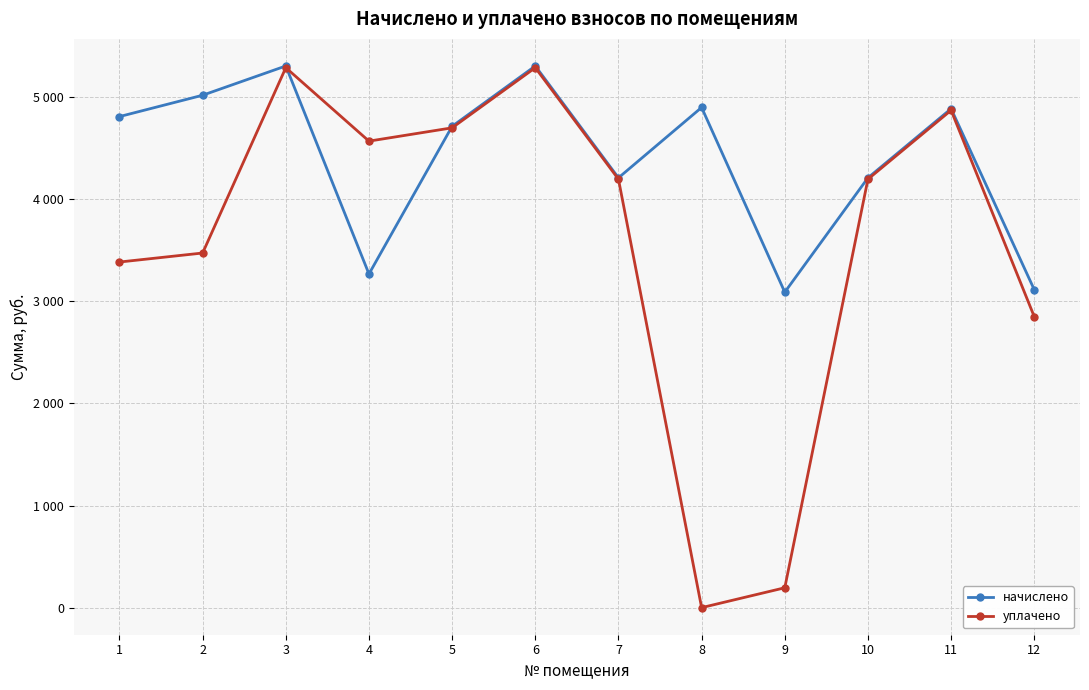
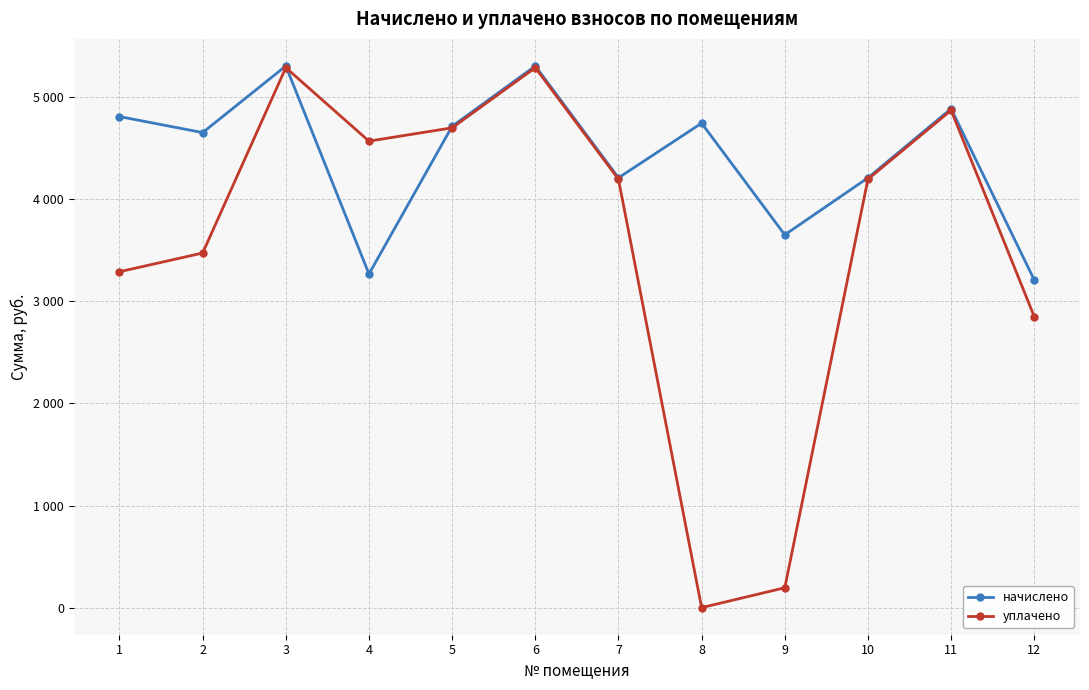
уплачено, 1: 3390 -> 3290
начислено, 2: 5020 -> 4650
начислено, 8: 4900 -> 4750
начислено, 9: 3090 -> 3650
начислено, 12: 3110 -> 3210
